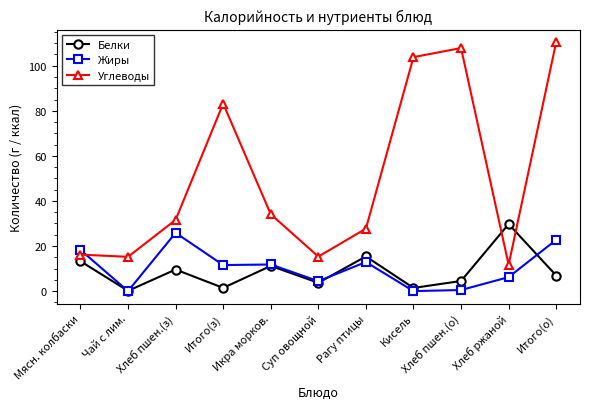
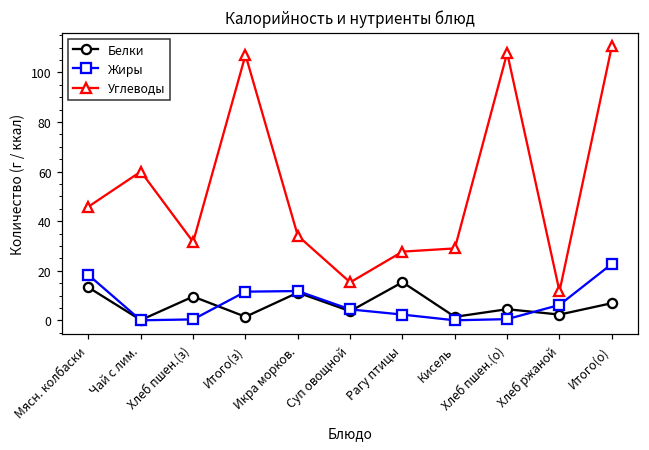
Углеводы, Мясн. колбаски: 16 -> 46
Углеводы, Чай с лим.: 15 -> 60
Жиры, Хлеб пшен.(з): 26 -> 0
Углеводы, Итого(з): 83 -> 107
Жиры, Рагу птицы: 13 -> 2
Углеводы, Кисель: 104 -> 29
Белки, Хлеб ржаной: 30 -> 2
